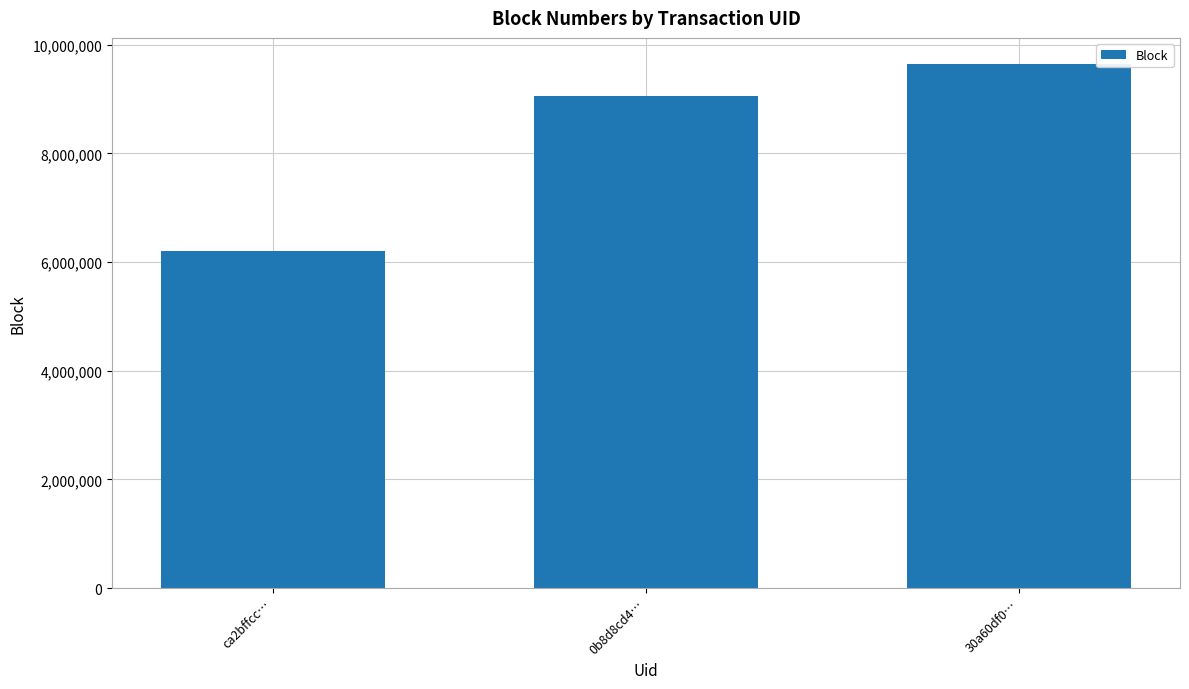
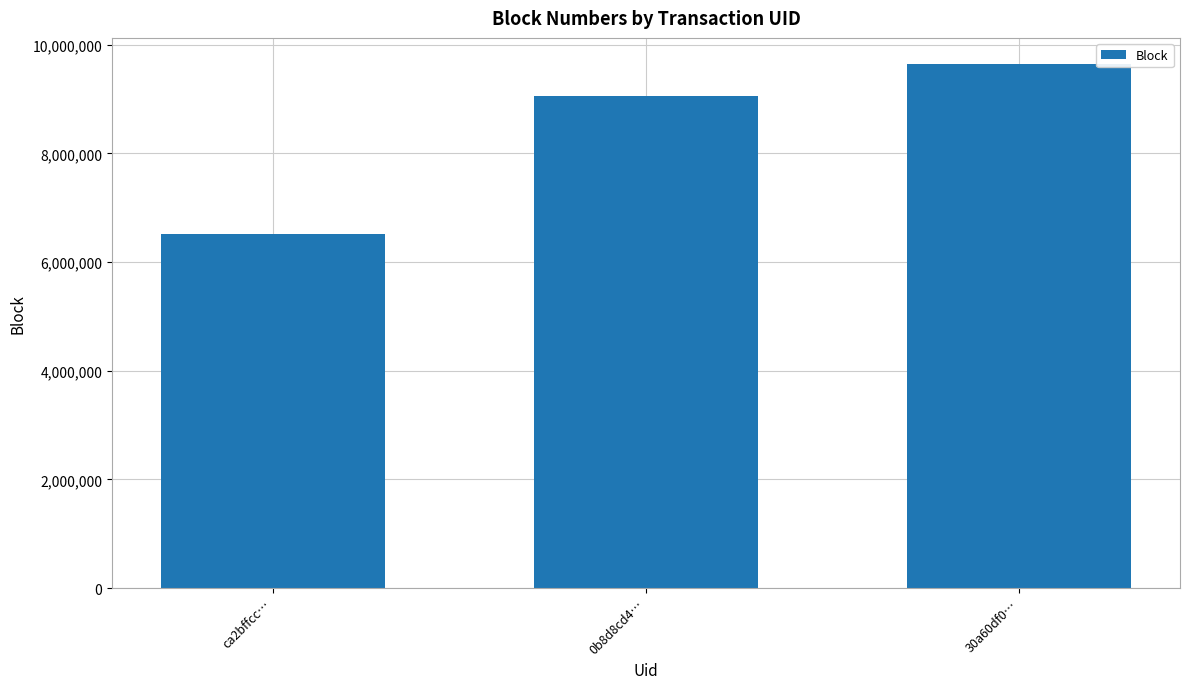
ca2bffcc…: 6,200,000 -> 6,500,000
